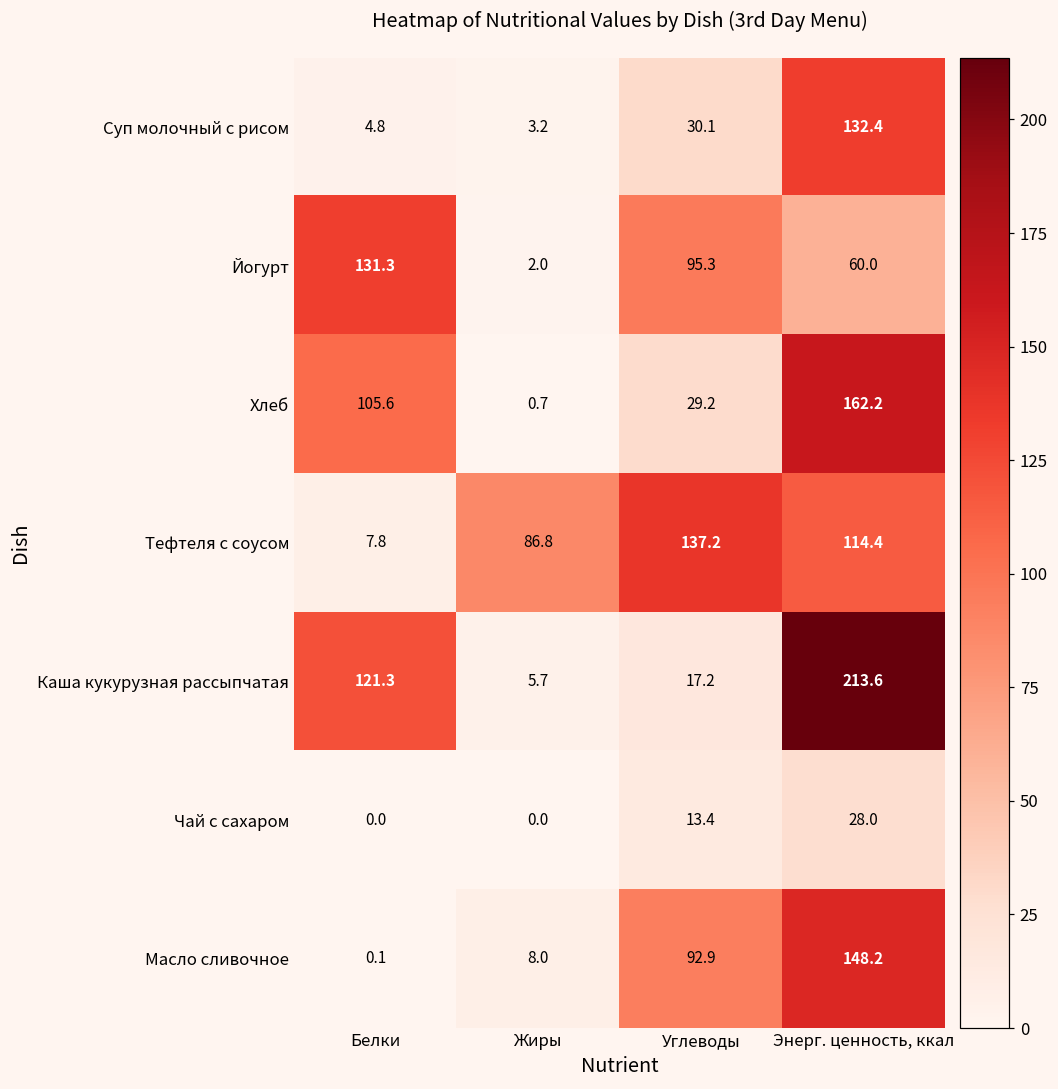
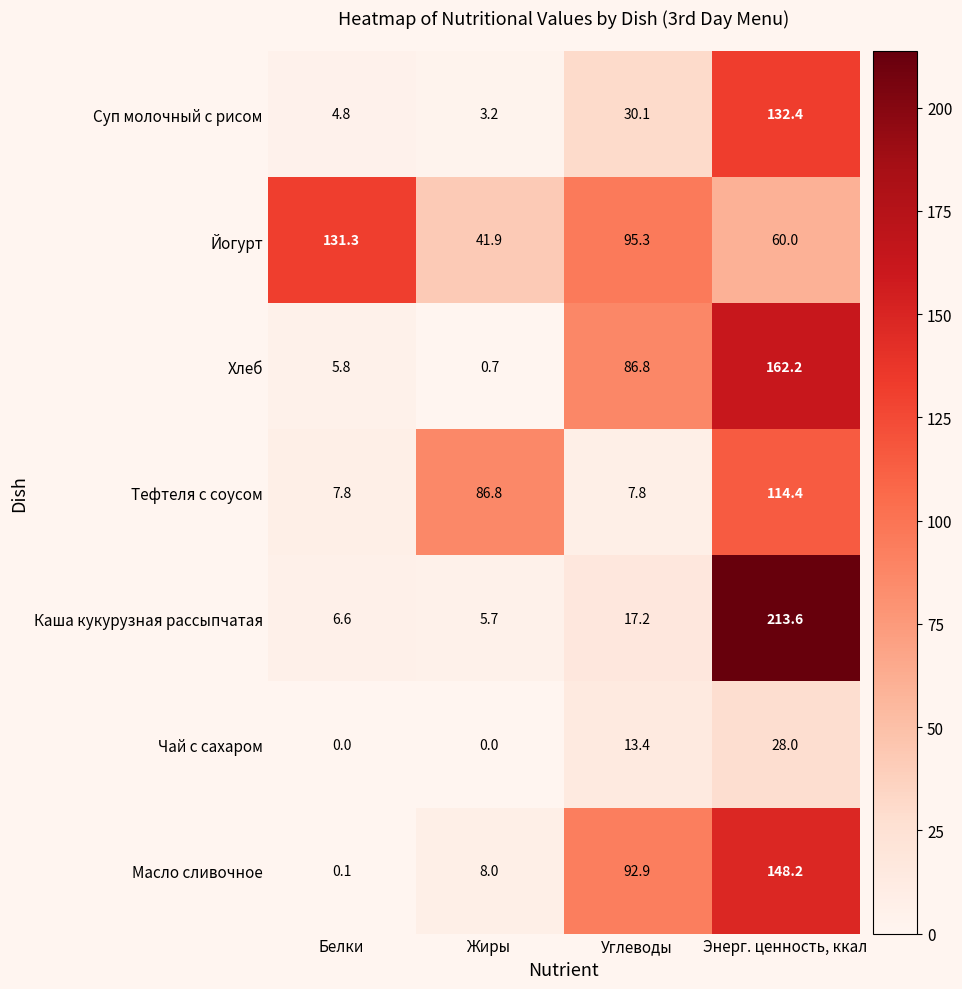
Йогурт, Жиры: 2.0 -> 41.9
Хлеб, Белки: 105.6 -> 5.8
Хлеб, Углеводы: 29.2 -> 86.8
Тефтеля с соусом, Углеводы: 137.2 -> 7.8
Каша кукурузная рассыпчатая, Белки: 121.3 -> 6.6
